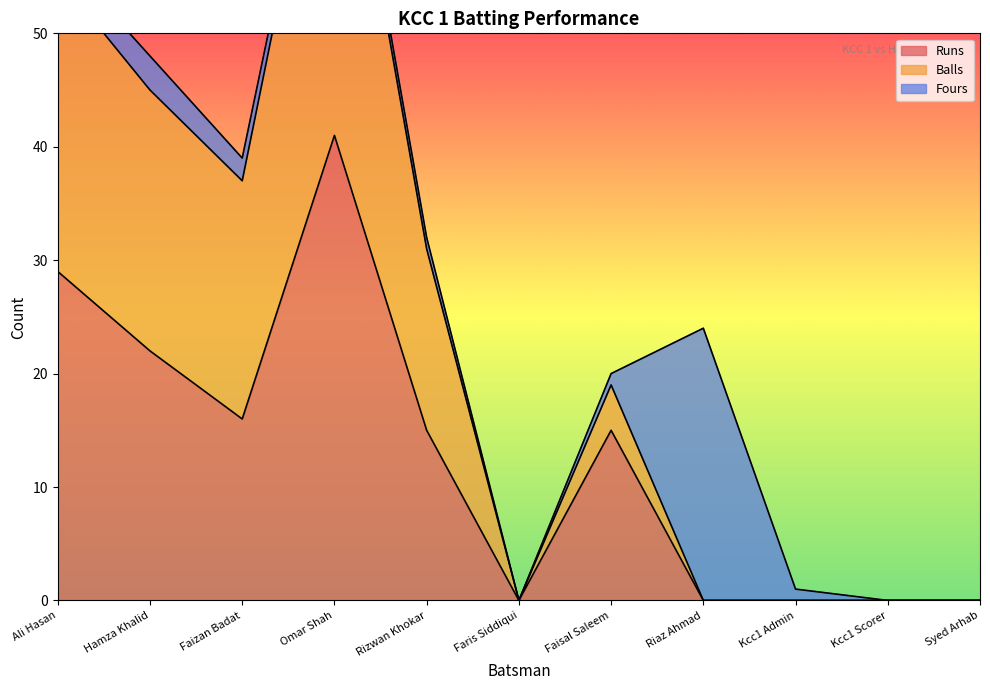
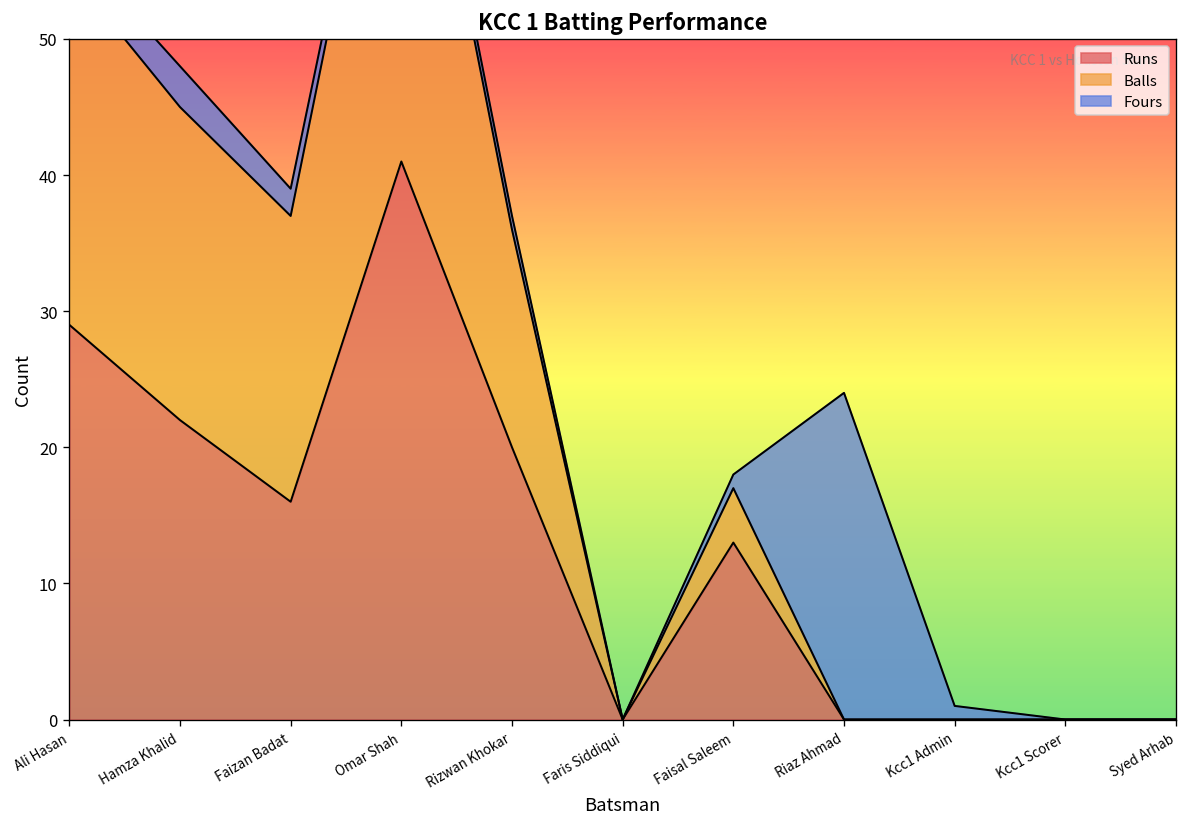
Runs, Rizwan Khokar: 15 -> 20
Runs, Faisal Saleem: 15 -> 13
